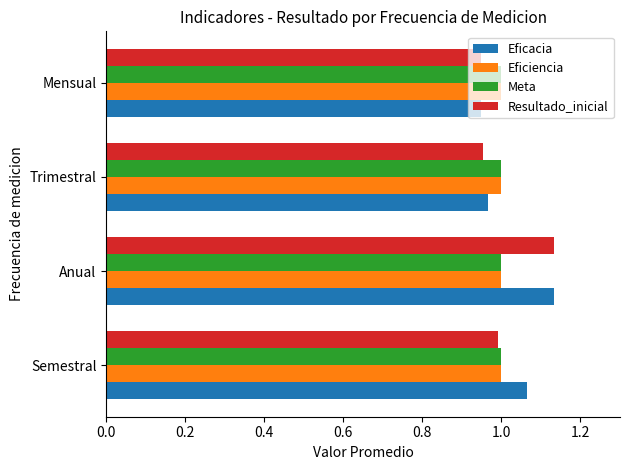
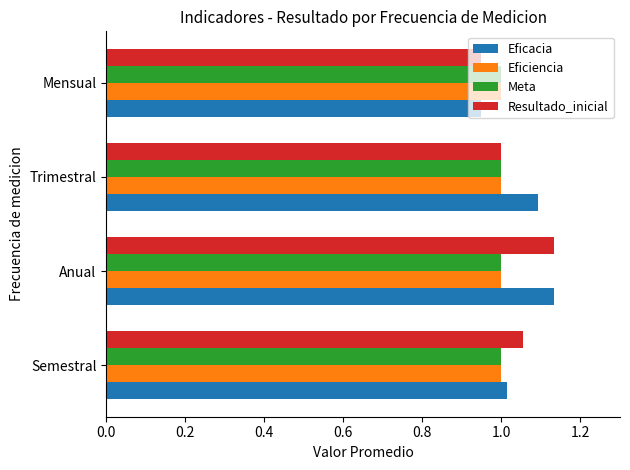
Resultado_inicial, Trimestral: 0.95 -> 1.00
Eficacia, Trimestral: 0.97 -> 1.09
Resultado_inicial, Semestral: 0.99 -> 1.05
Eficacia, Semestral: 1.06 -> 1.01
